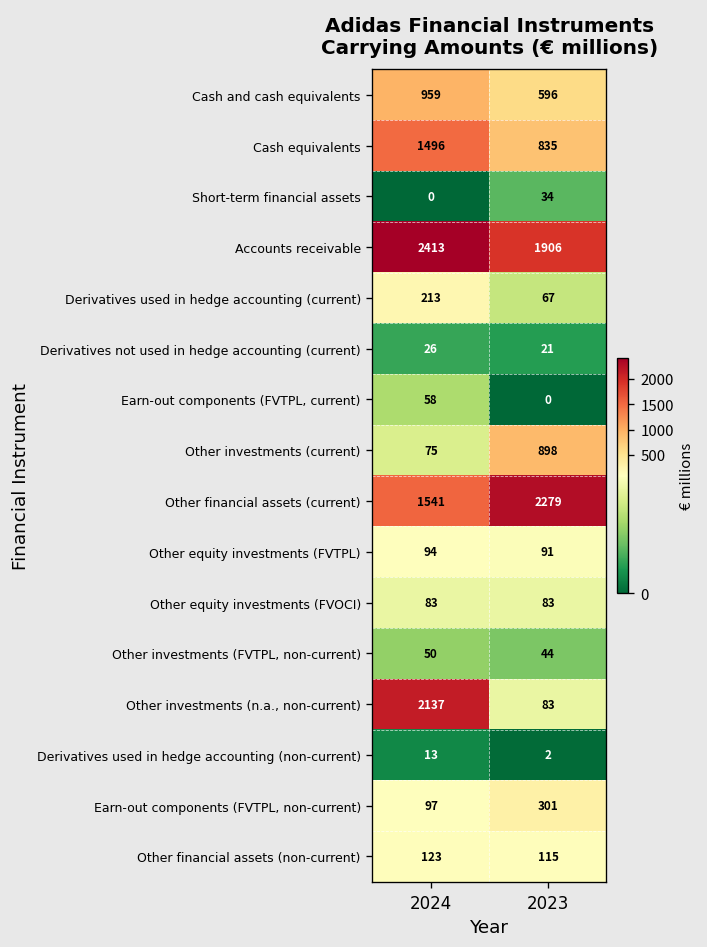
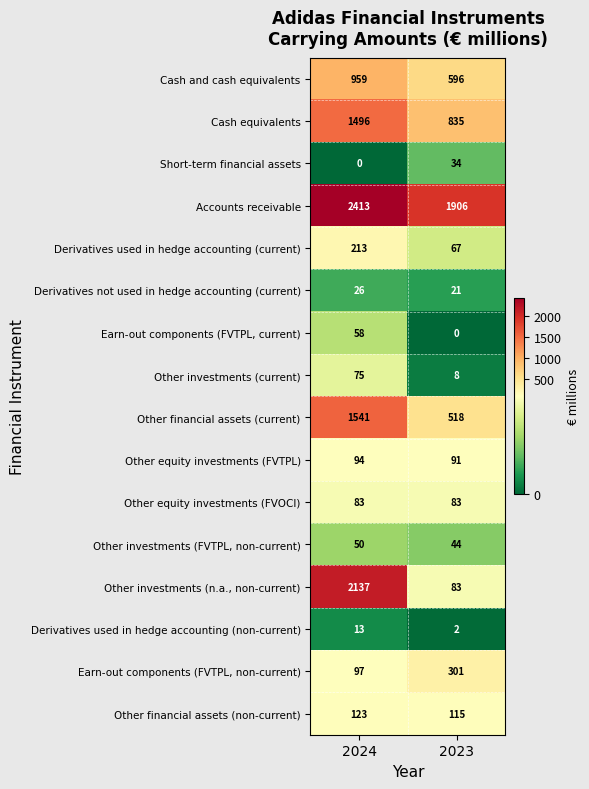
Other investments (current), 2023: 898 -> 8
Other financial assets (current), 2023: 2279 -> 518
